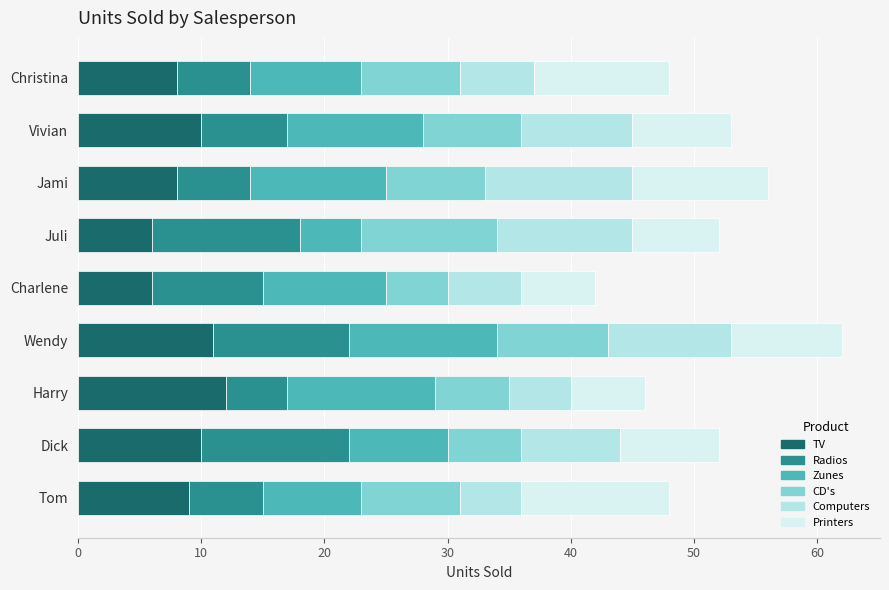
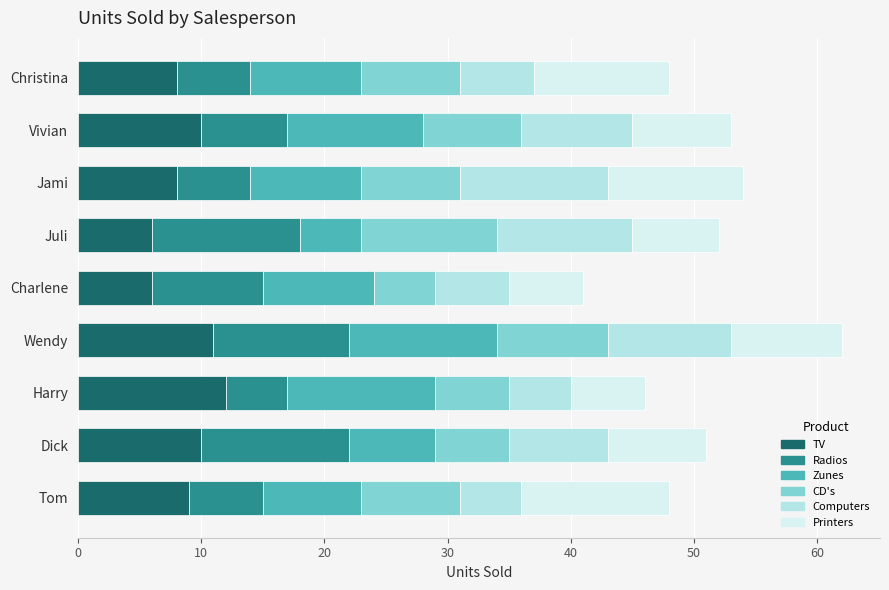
Zunes, Jami: 11 -> 9
Zunes, Charlene: 10 -> 9
Zunes, Dick: 8 -> 7
